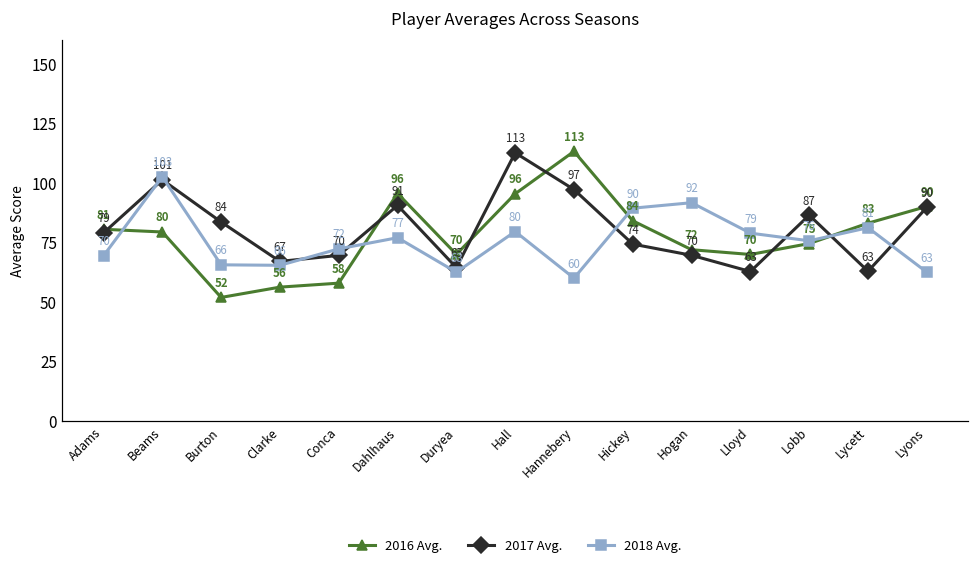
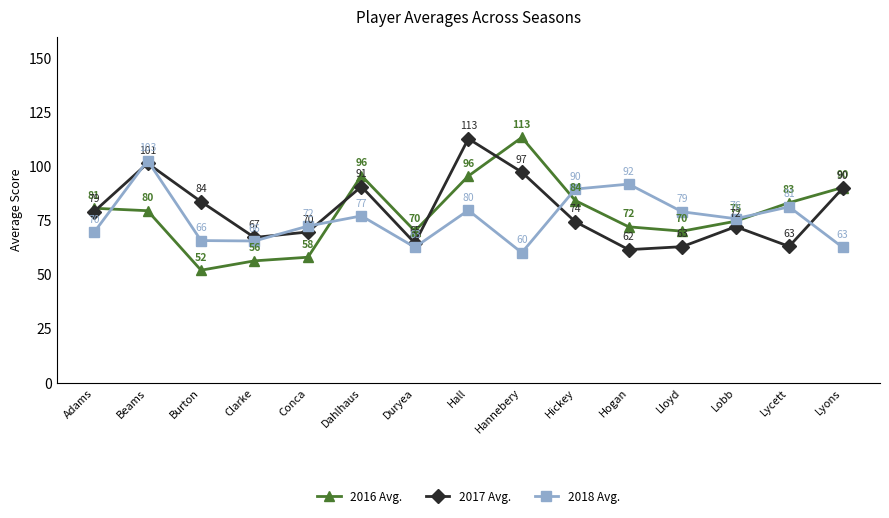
2017 Avg., Hogan: 70 -> 62
2017 Avg., Lobb: 87 -> 72
